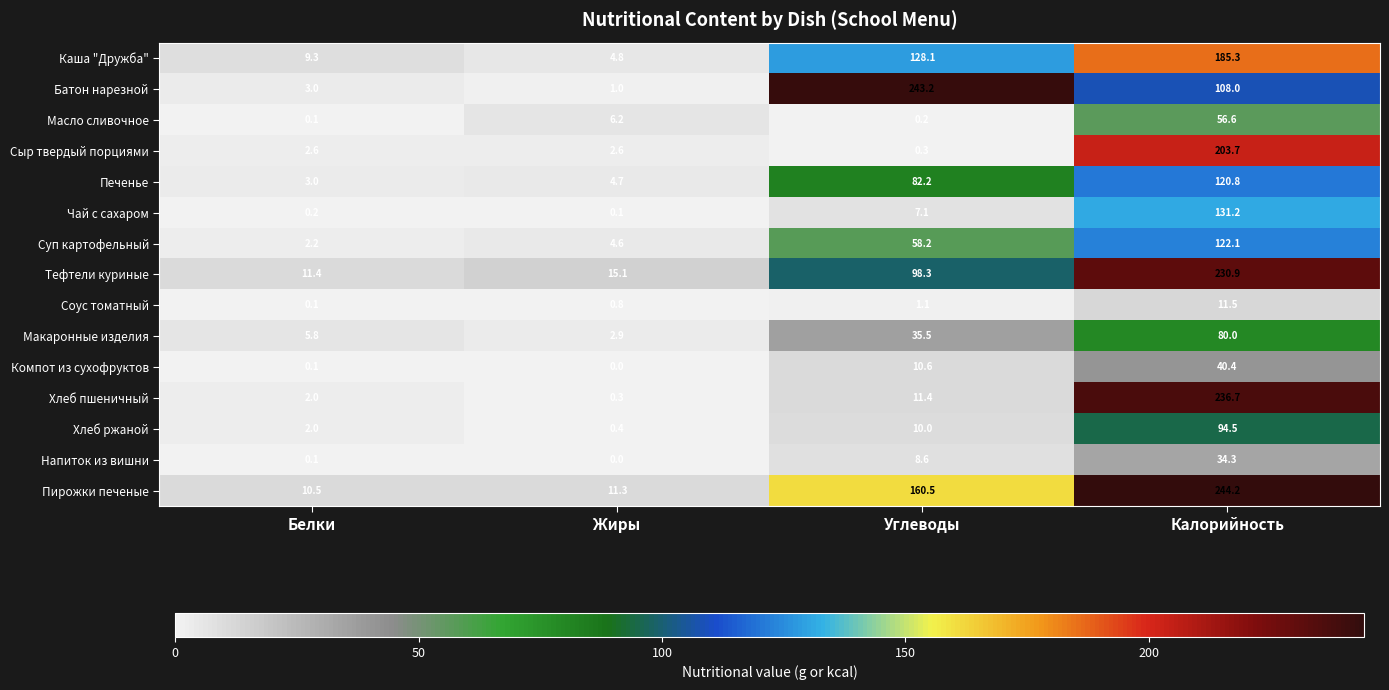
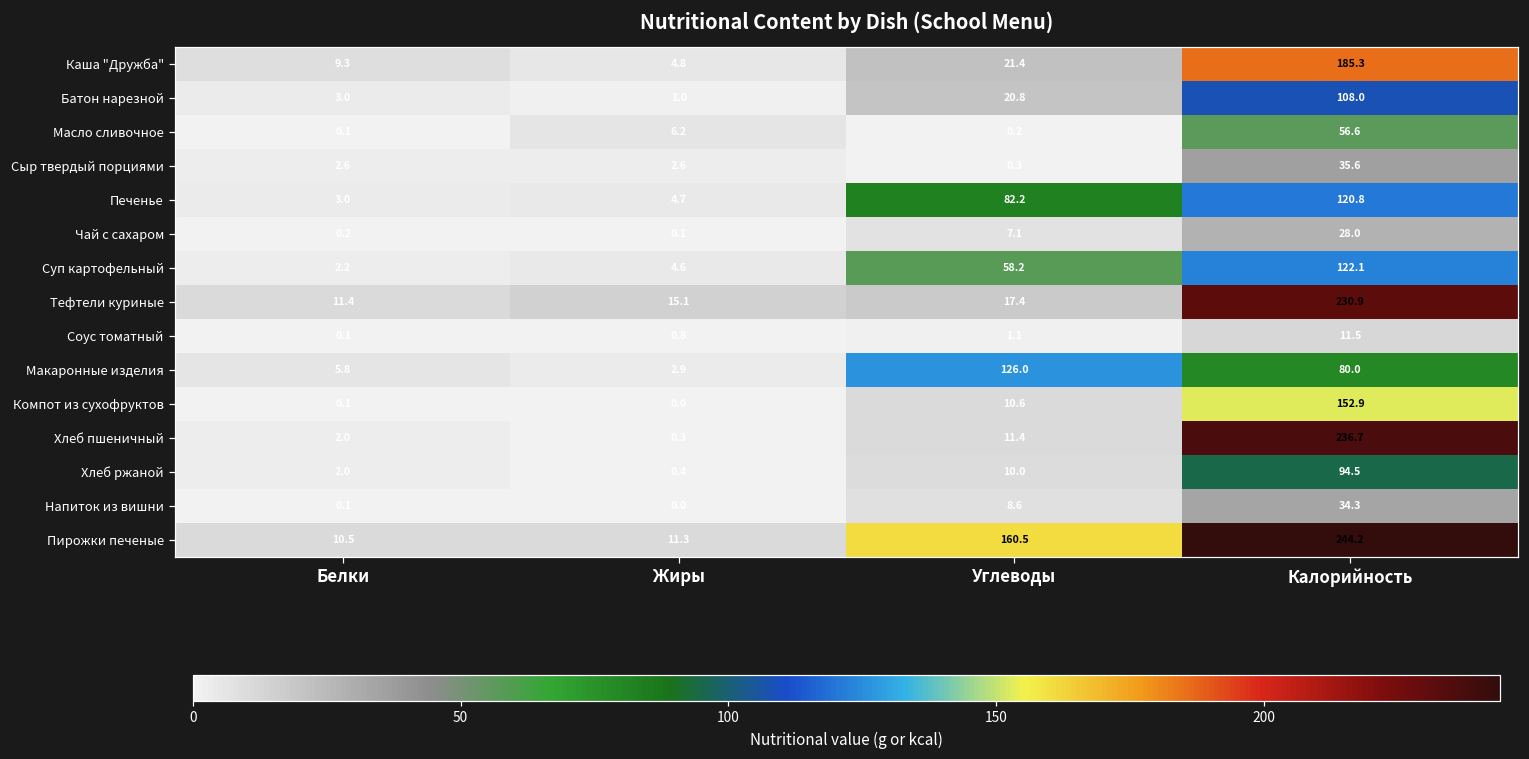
Каша "Дружба", Углеводы: 128.1 -> 21.4
Батон нарезной, Углеводы: 243.2 -> 20.8
Сыр твердый порциями, Калорийность: 203.7 -> 35.6
Чай с сахаром, Калорийность: 131.2 -> 28.0
Тефтели куриные, Углеводы: 98.3 -> 17.4
Макаронные изделия, Углеводы: 35.5 -> 126.0
Компот из сухофруктов, Калорийность: 40.4 -> 152.9
